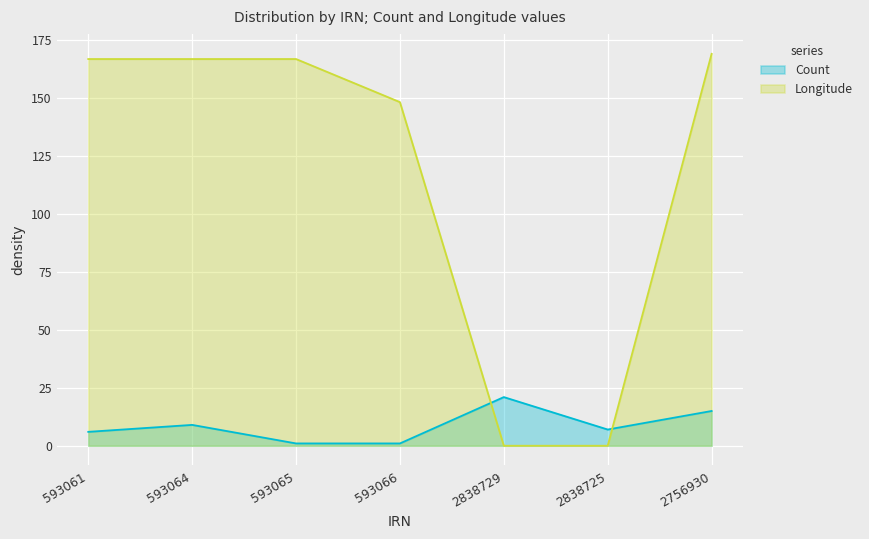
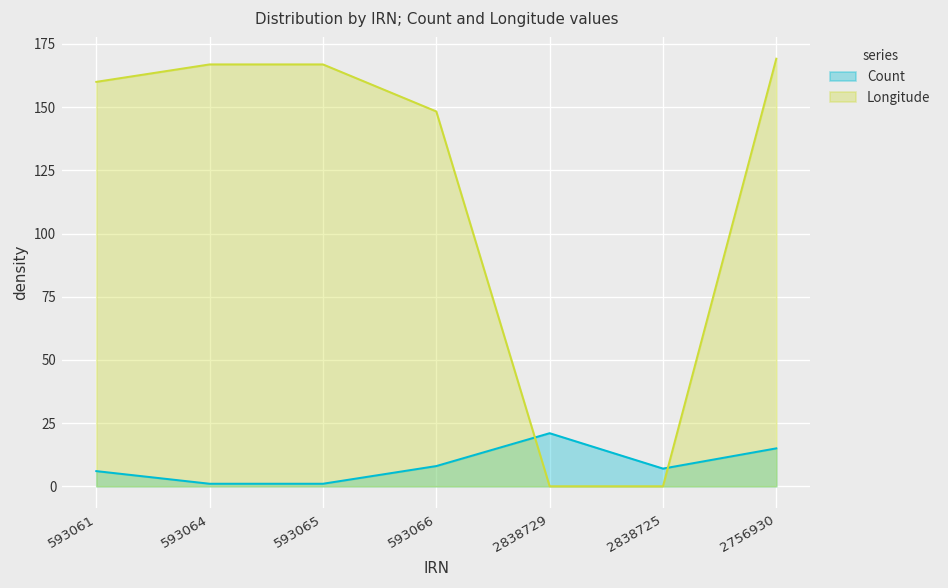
Longitude, 593061: 167 -> 160
Count, 593064: 9 -> 1
Count, 593066: 1 -> 8
